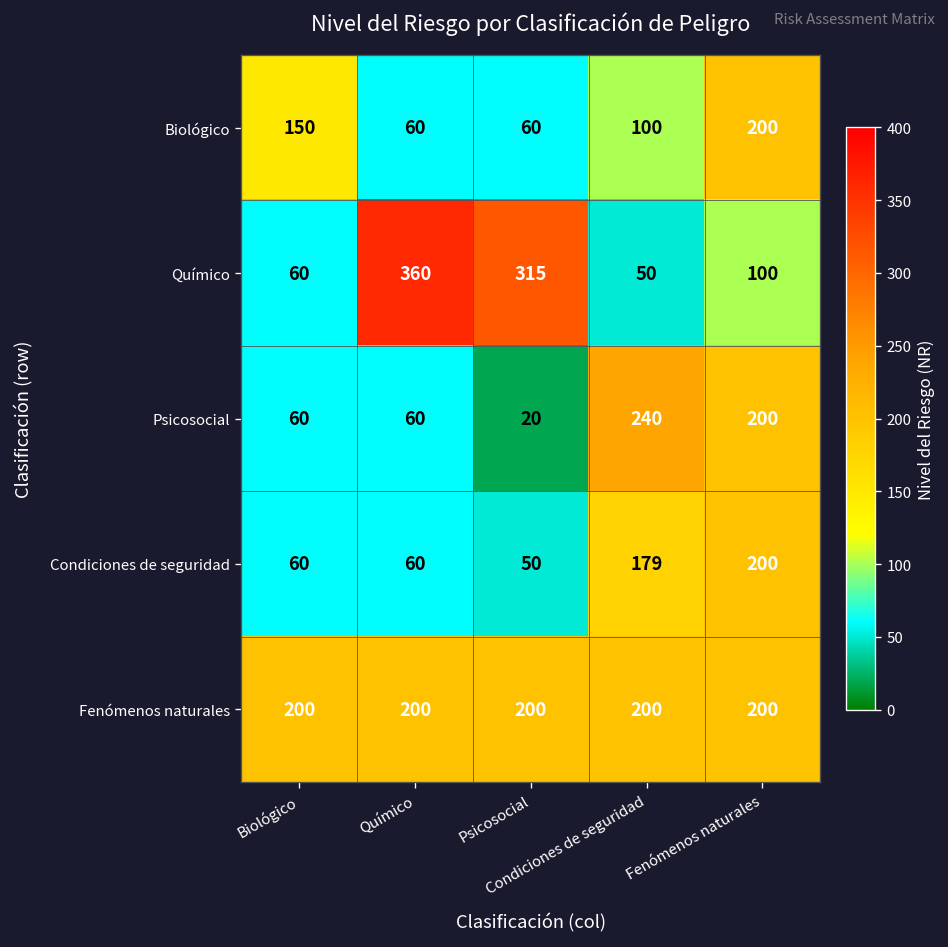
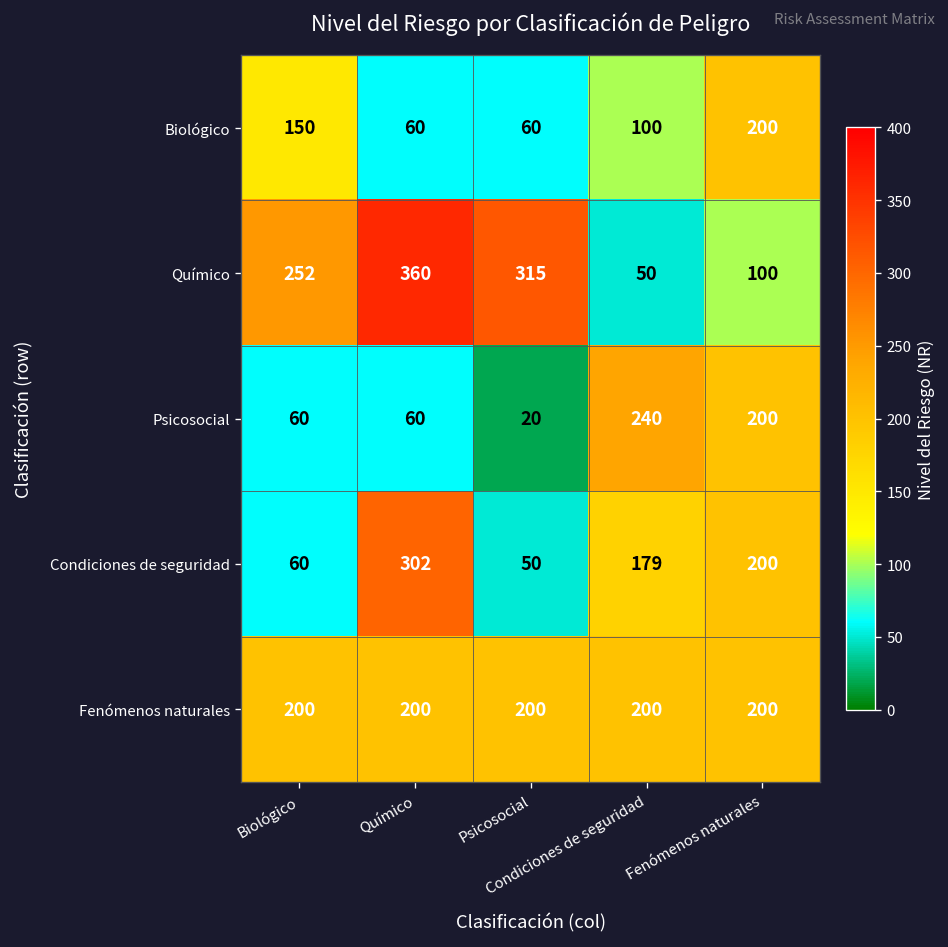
Químico, Biológico: 60 -> 252
Condiciones de seguridad, Químico: 60 -> 302
